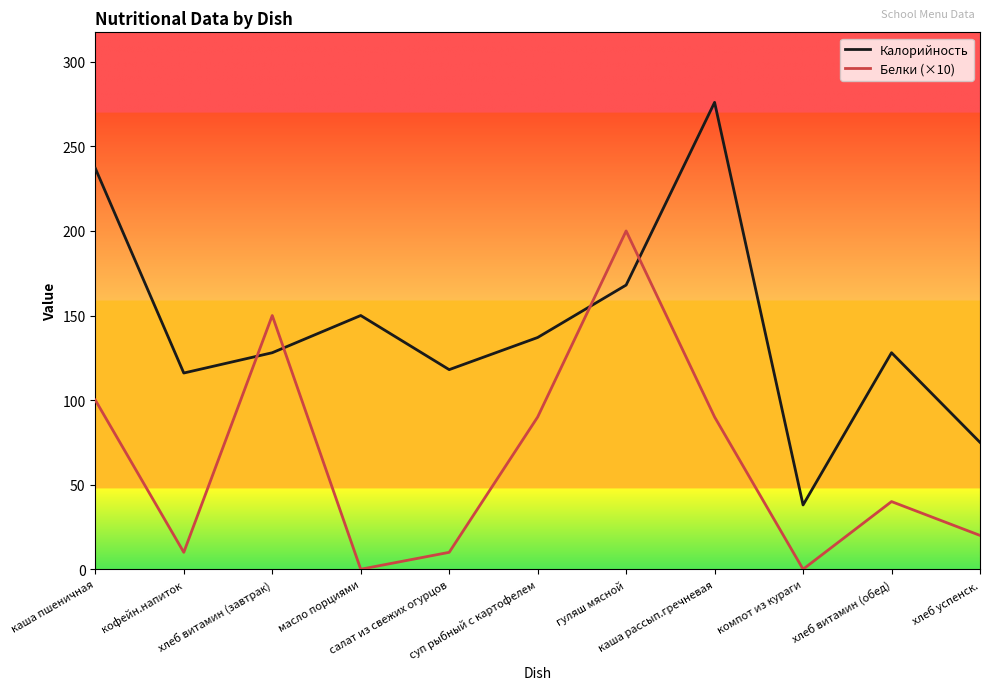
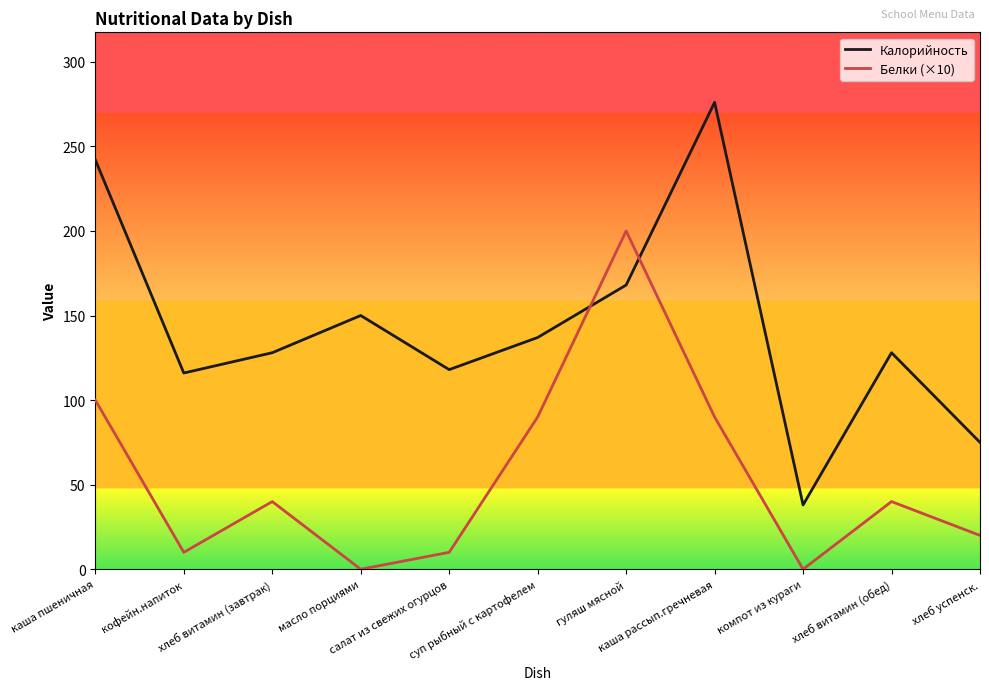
Калорийность, каша пшеничная: 237 -> 242
Белки (×10), хлеб витамин (завтрак): 150 -> 40
